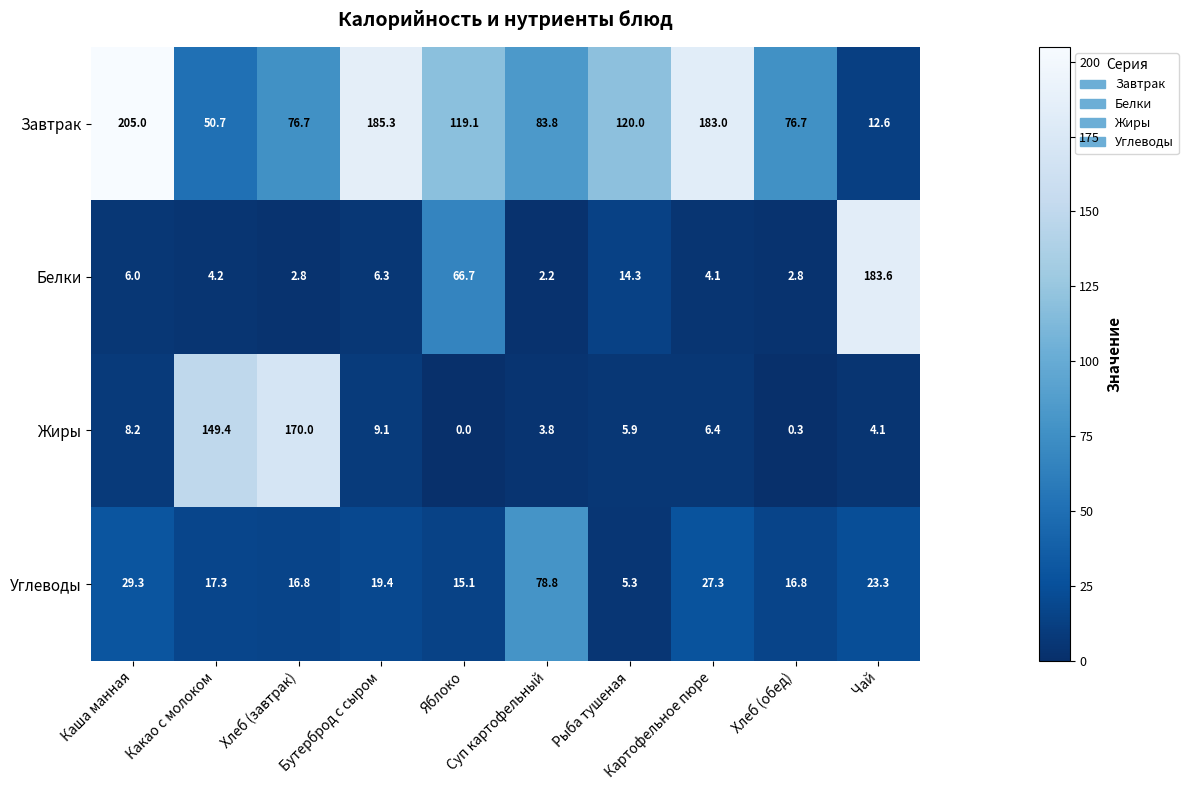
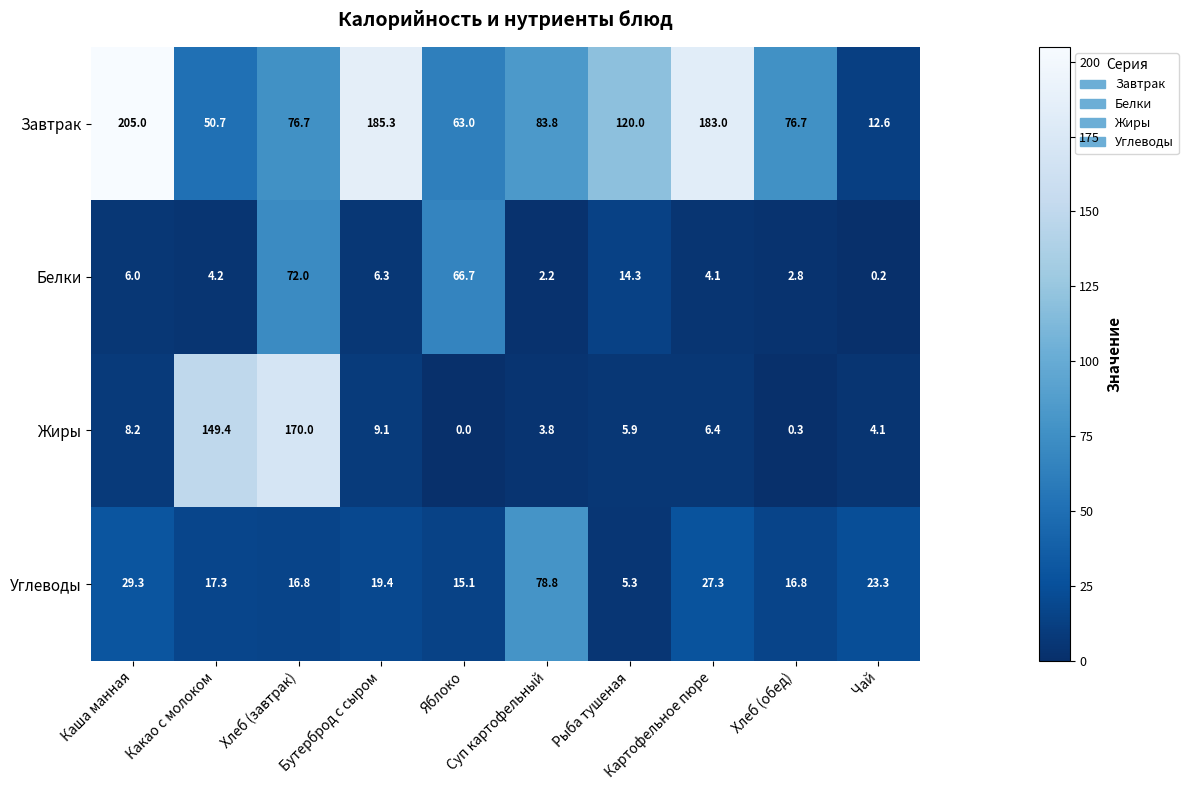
Завтрак, Яблоко: 119.1 -> 63.0
Белки, Хлеб (завтрак): 2.8 -> 72.0
Белки, Чай: 183.6 -> 0.2
